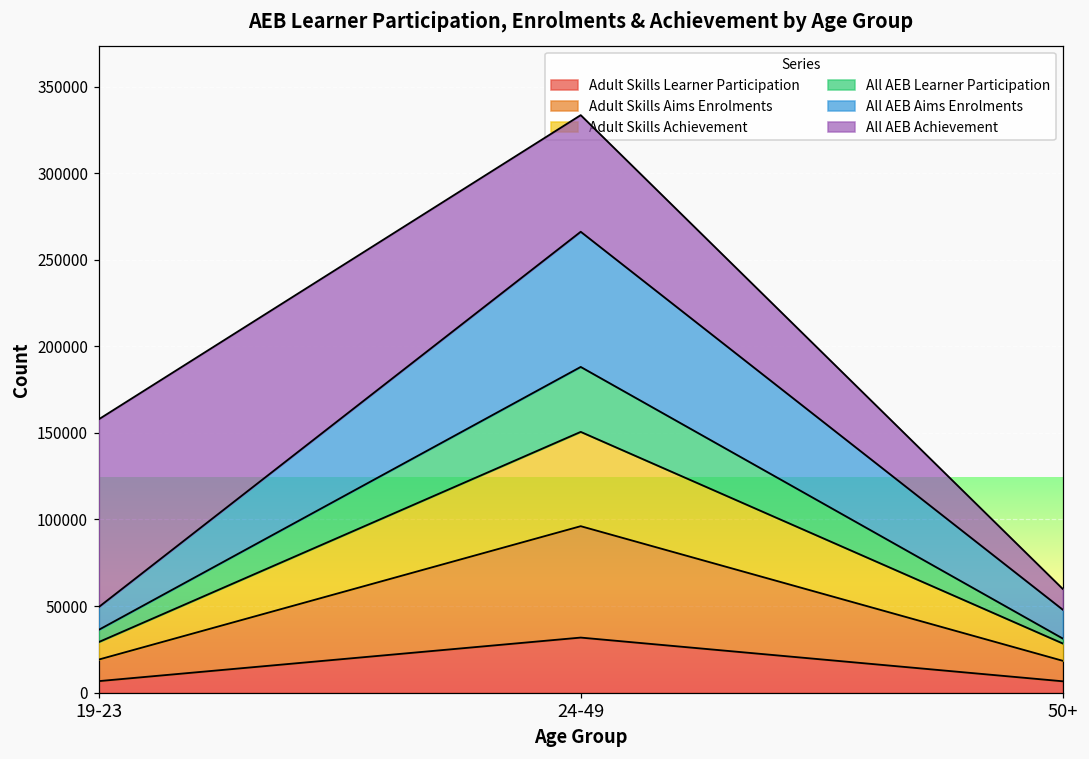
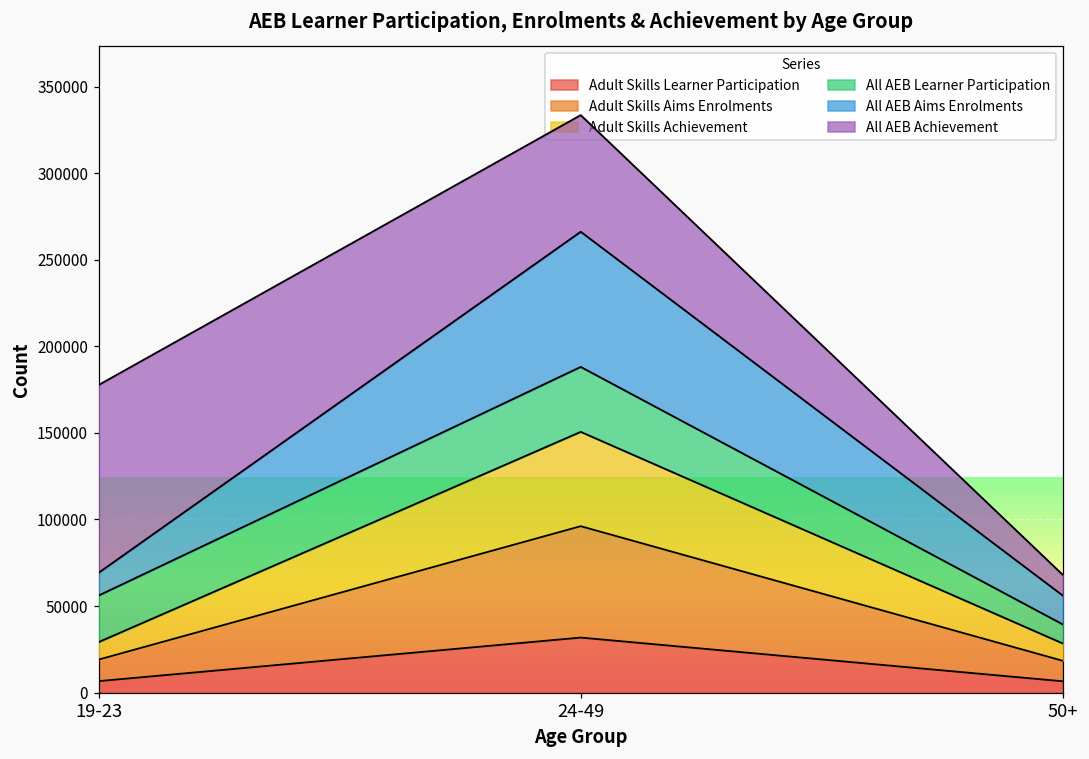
All AEB Learner Participation, 19-23: 7000 -> 27000
All AEB Learner Participation, 50+: 3000 -> 11000
